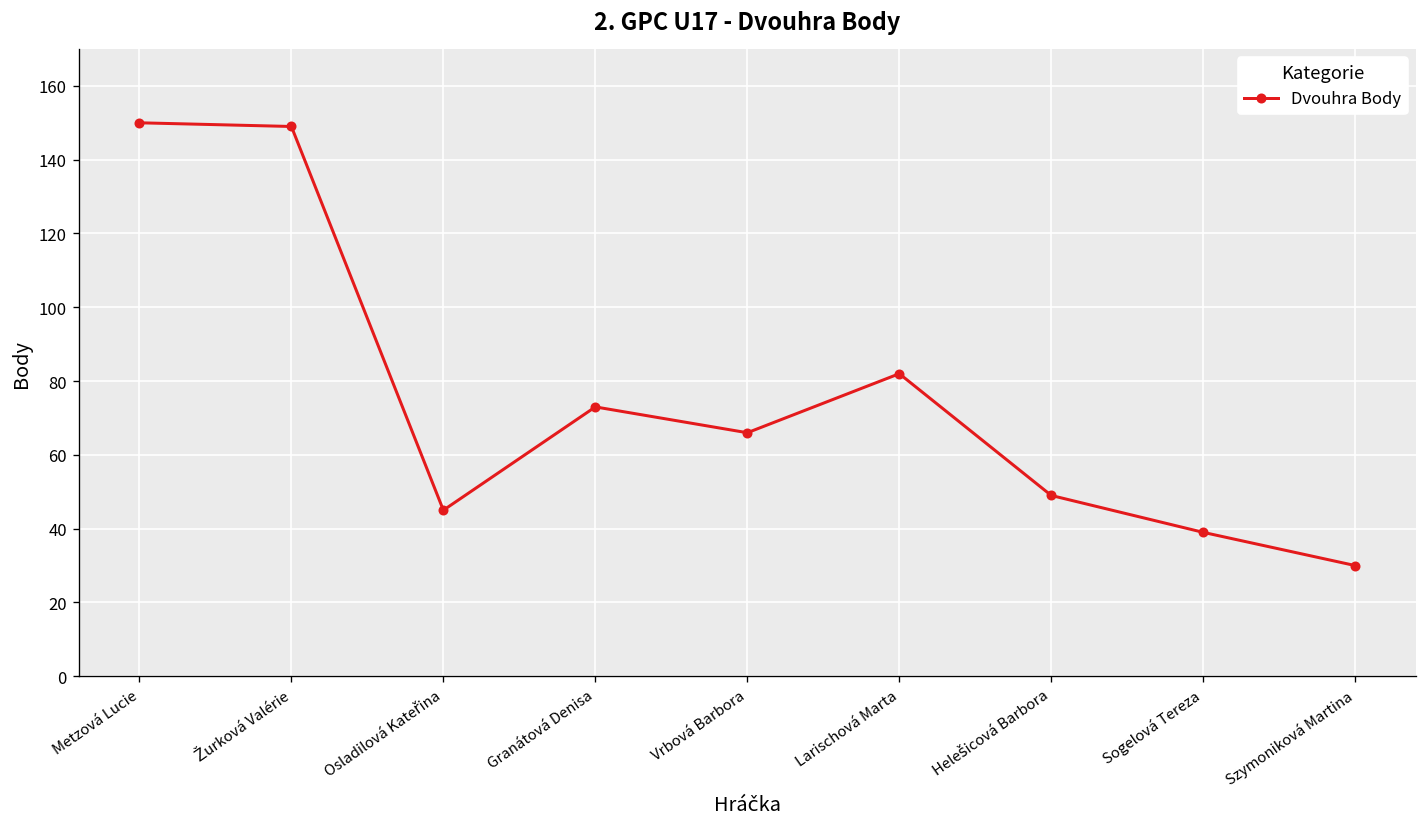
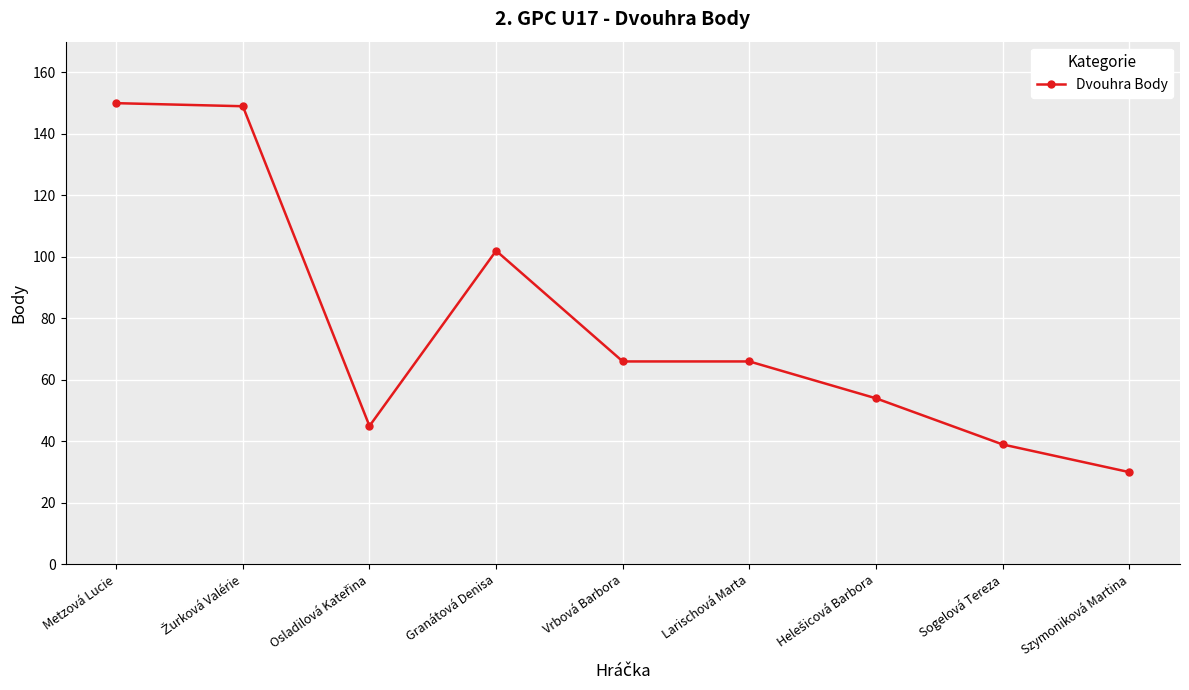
Granátová Denisa: 73 -> 102
Larischová Marta: 82 -> 66
Helešicová Barbora: 49 -> 54
